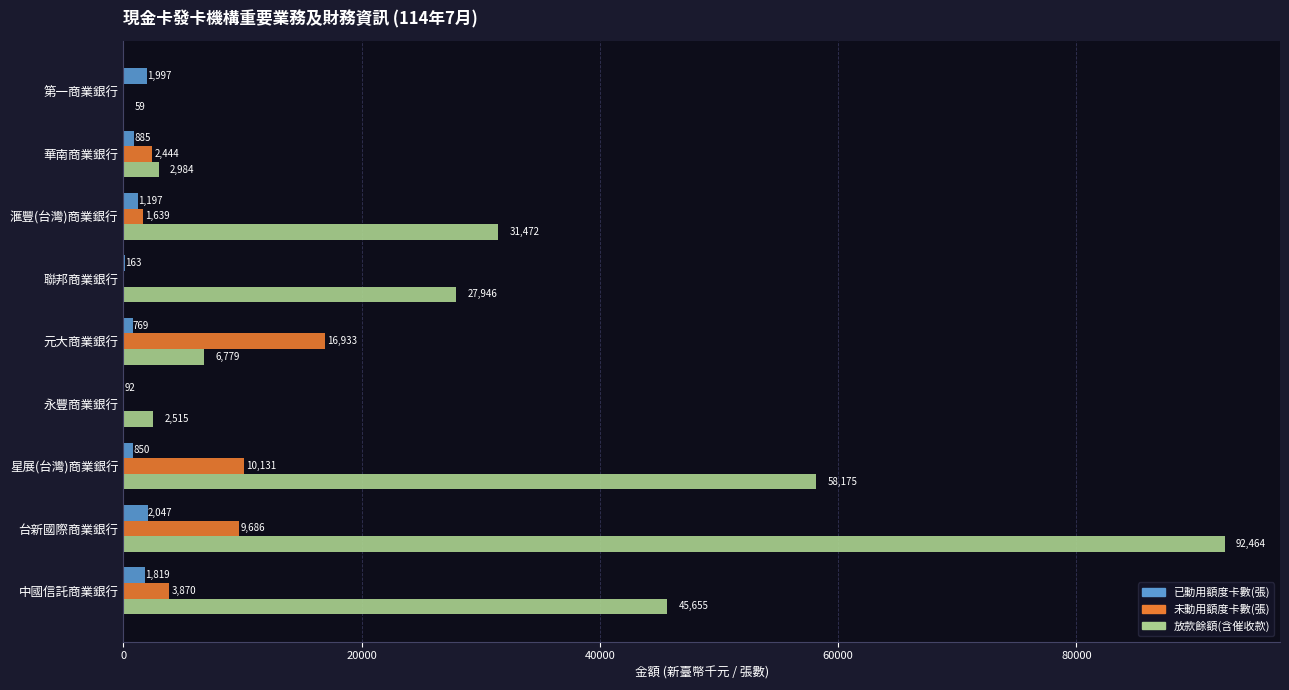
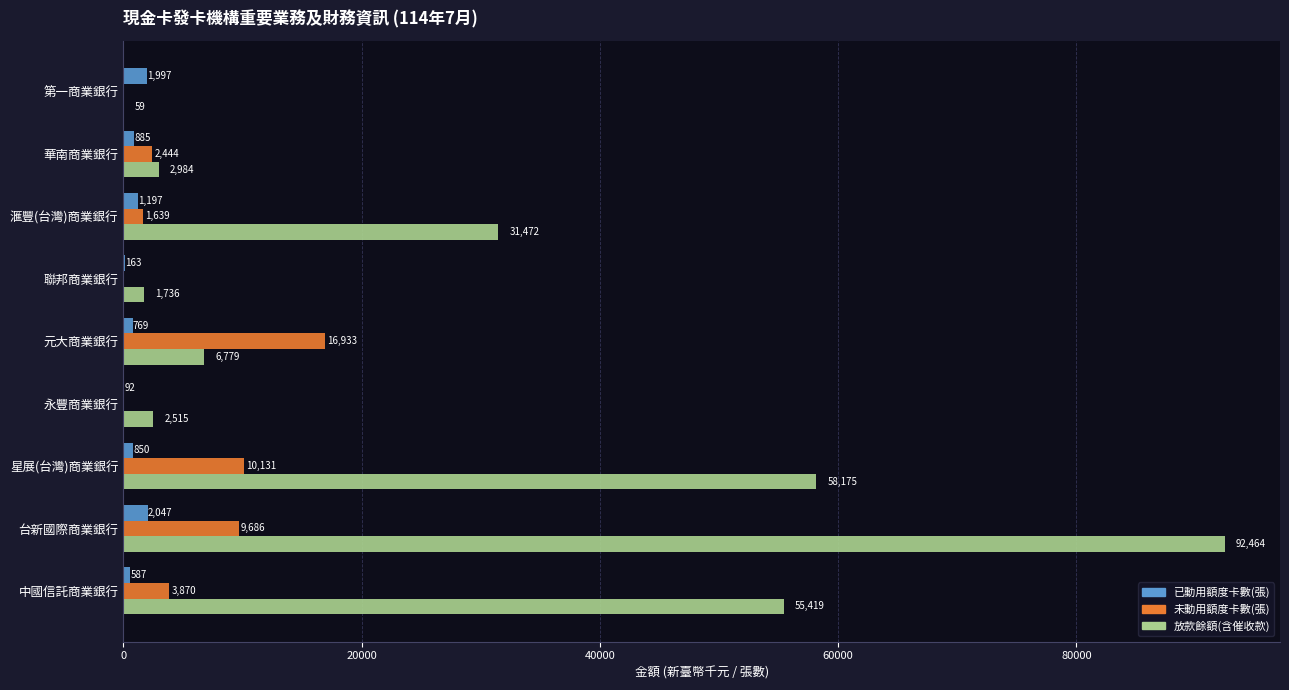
放款餘額(含催收款), 聯邦商業銀行: 27,946 -> 1,736
已動用額度卡數(張), 中國信託商業銀行: 1,819 -> 587
放款餘額(含催收款), 中國信託商業銀行: 45,655 -> 55,419
